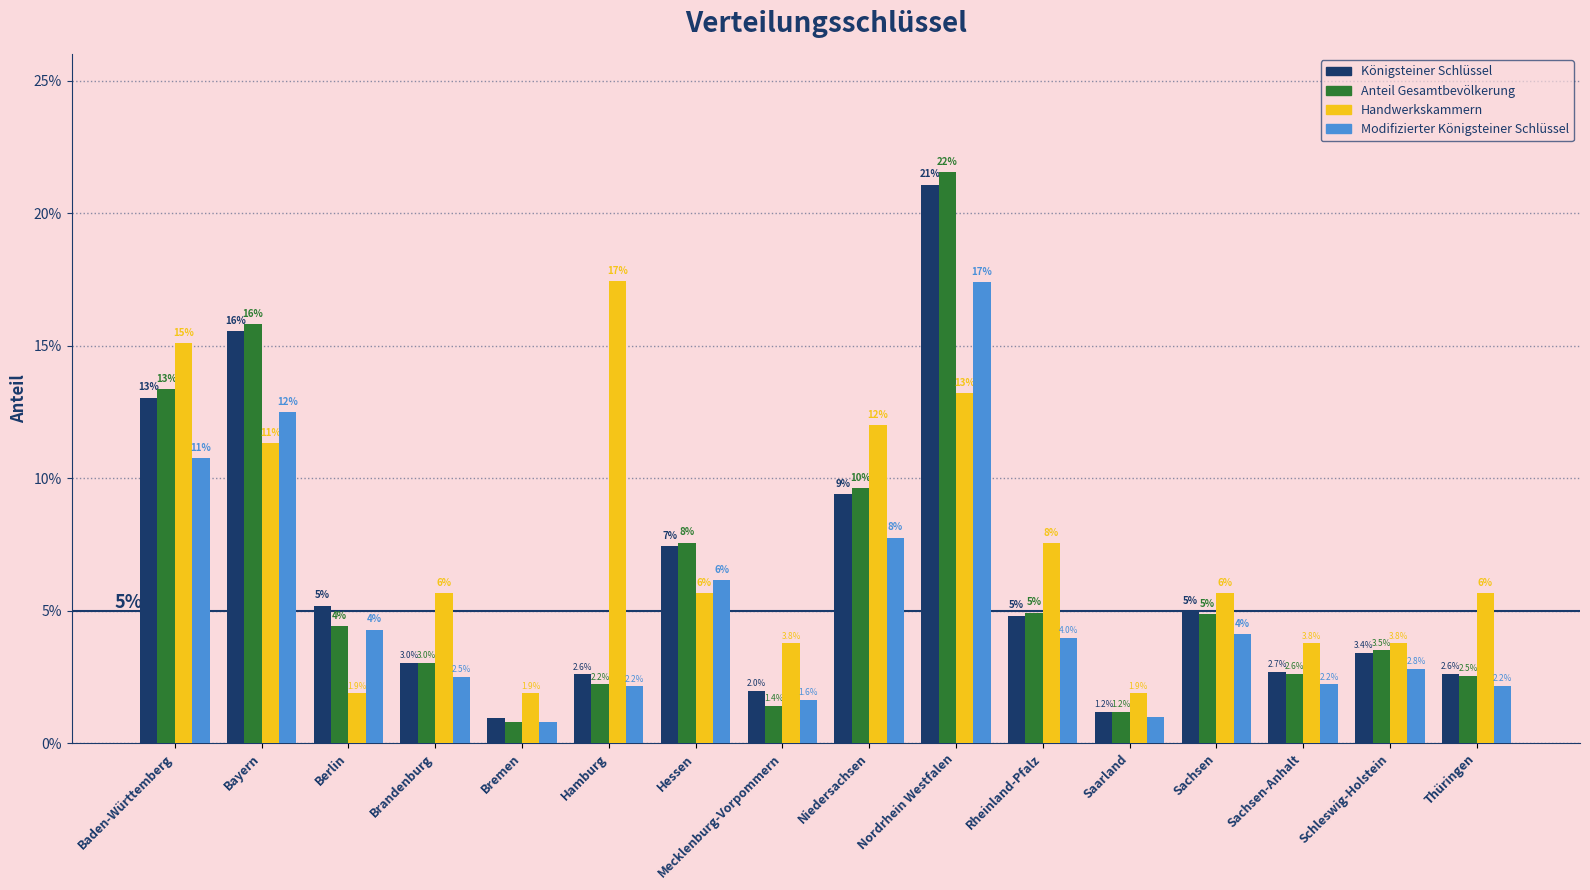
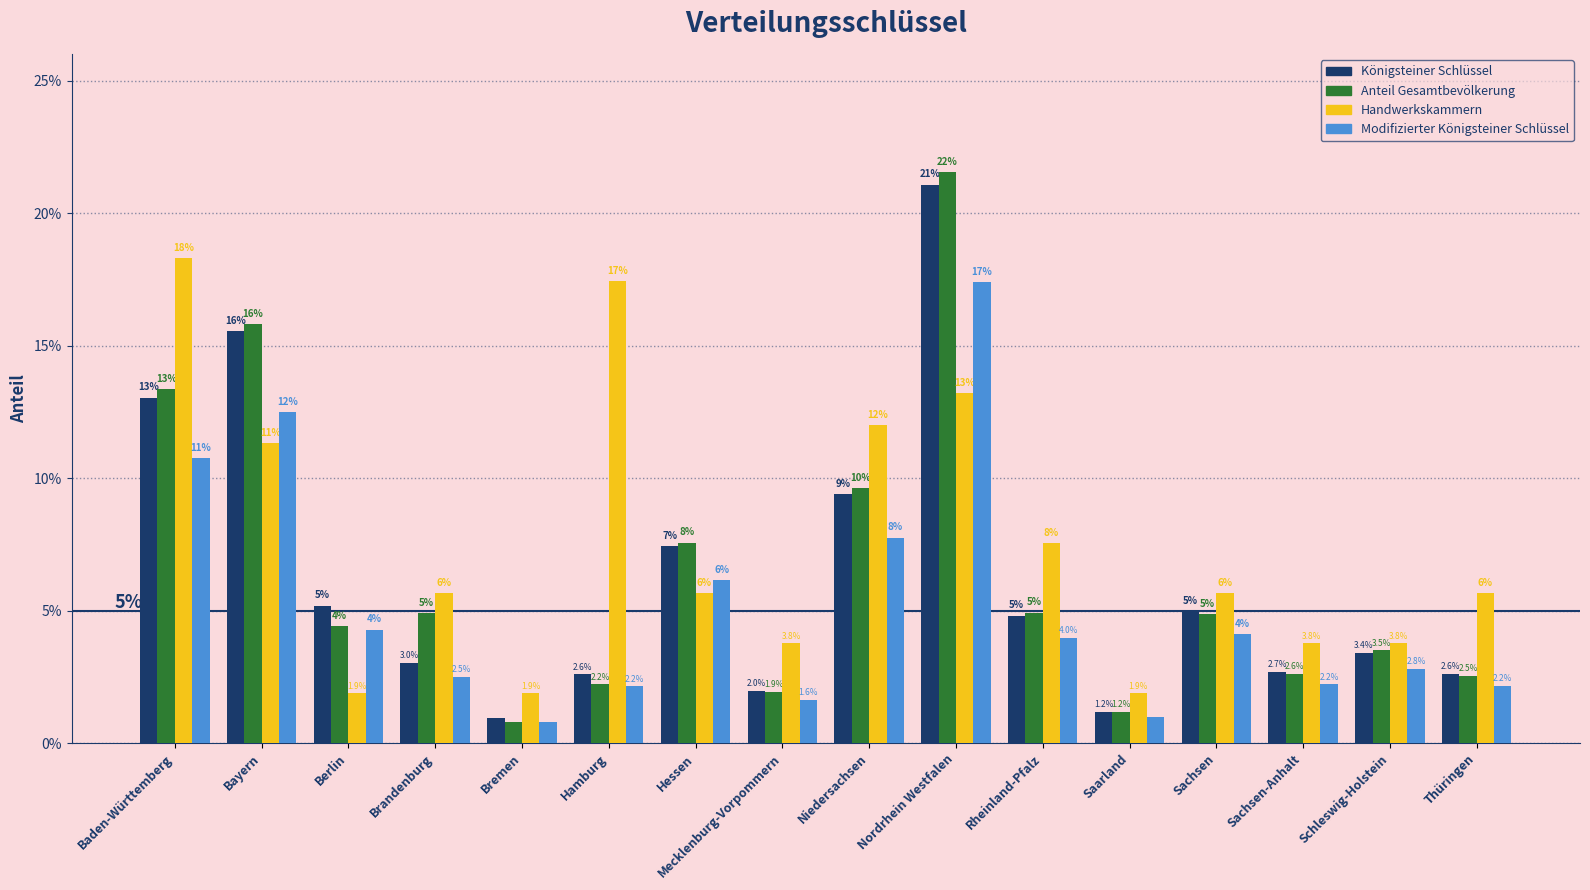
Handwerkskammern, Baden-Württemberg: 15% -> 18%
Anteil Gesamtbevölkerung, Brandenburg: 3.0% -> 5%
Anteil Gesamtbevölkerung, Mecklenburg-Vorpommern: 1.4% -> 1.9%
